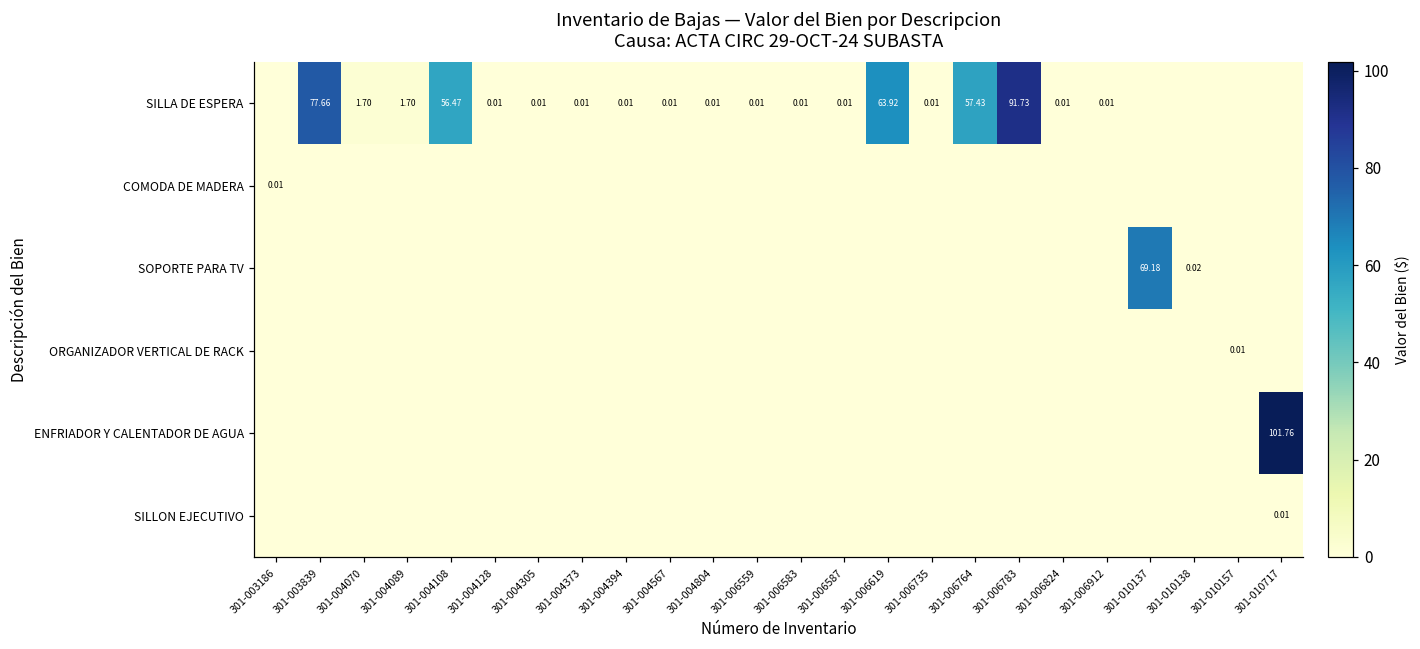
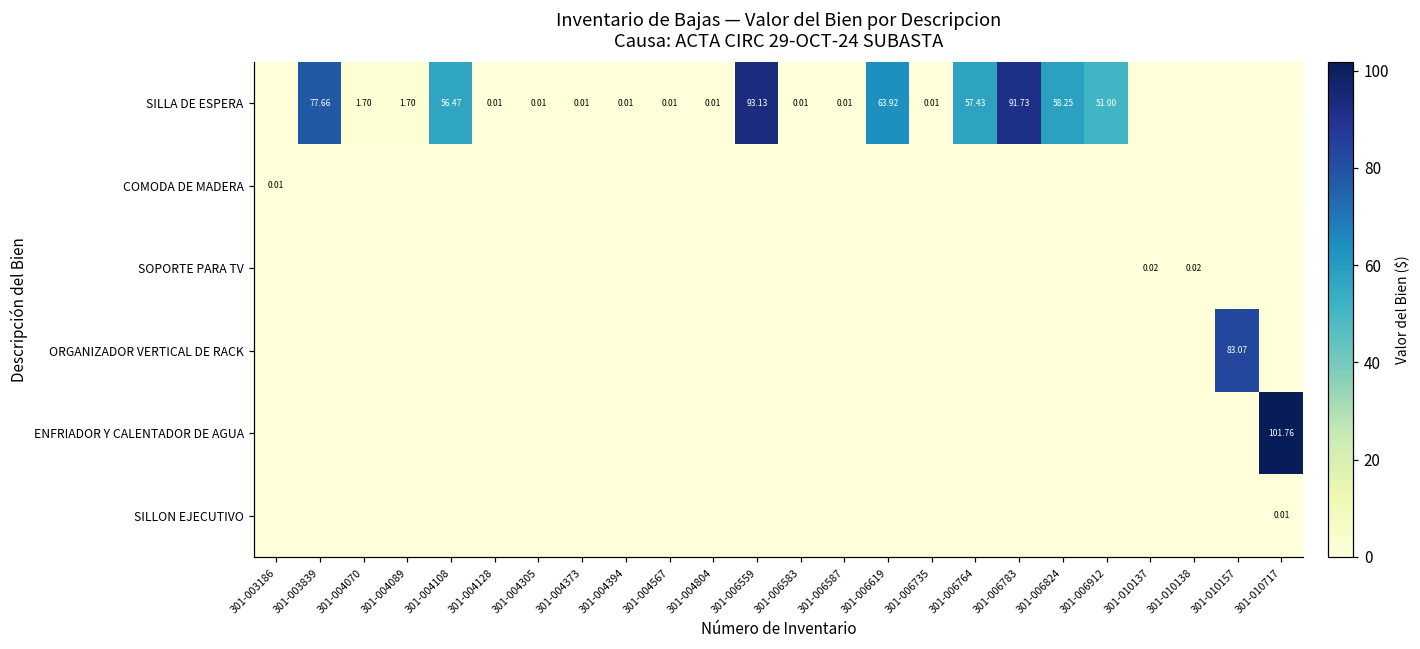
SILLA DE ESPERA, 301-006559: 0.01 -> 93.13
SILLA DE ESPERA, 301-006824: 0.01 -> 58.25
SILLA DE ESPERA, 301-006912: 0.01 -> 51.00
SOPORTE PARA TV, 301-010137: 69.18 -> 0.02
ORGANIZADOR VERTICAL DE RACK, 301-010157: 0.01 -> 83.07
